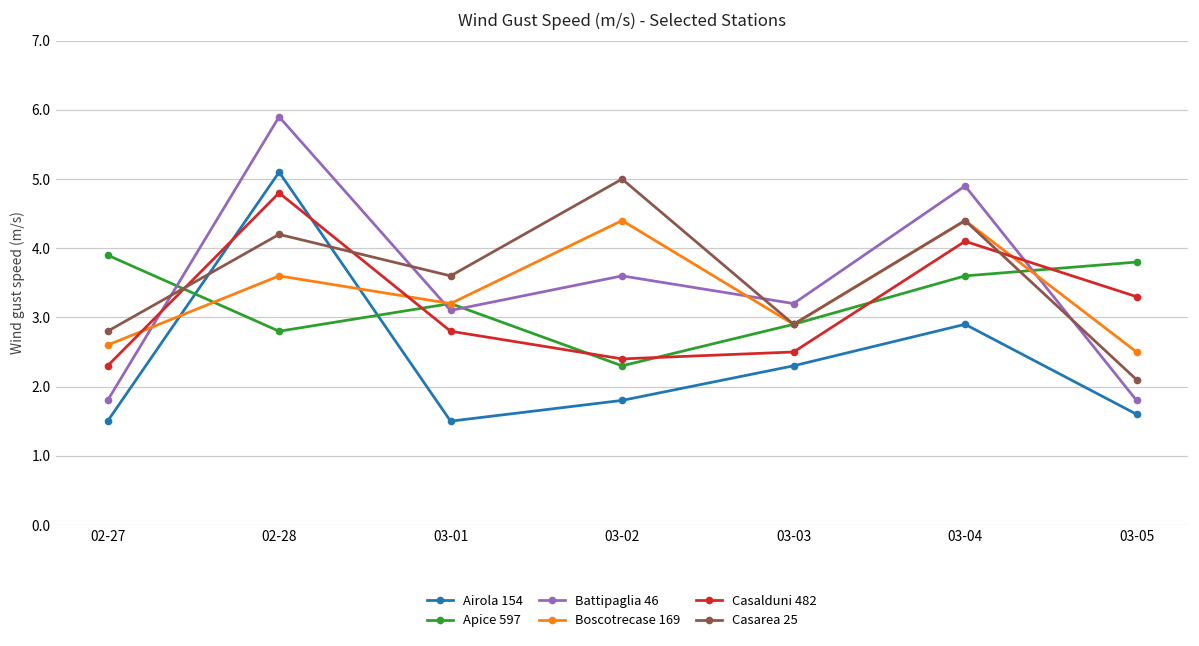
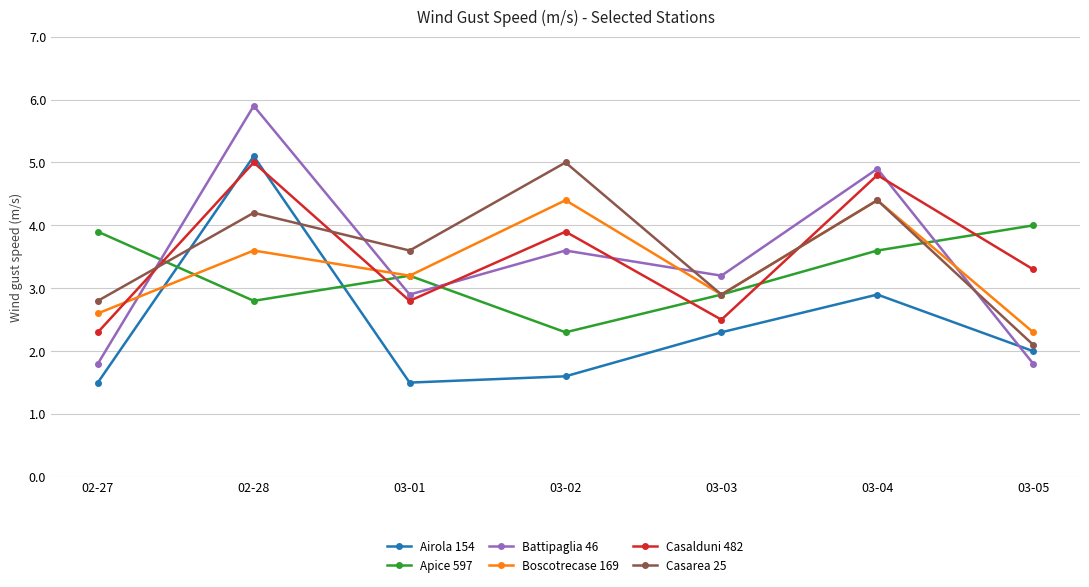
Casalduni 482, 02-28: 4.8 -> 5.0
Battipaglia 46, 03-01: 3.1 -> 2.9
Airola 154, 03-02: 1.8 -> 1.6
Casalduni 482, 03-02: 2.4 -> 3.9
Casalduni 482, 03-04: 4.1 -> 4.8
Airola 154, 03-05: 1.6 -> 2.0
Apice 597, 03-05: 3.8 -> 4.0
Boscotrecase 169, 03-05: 2.5 -> 2.3
